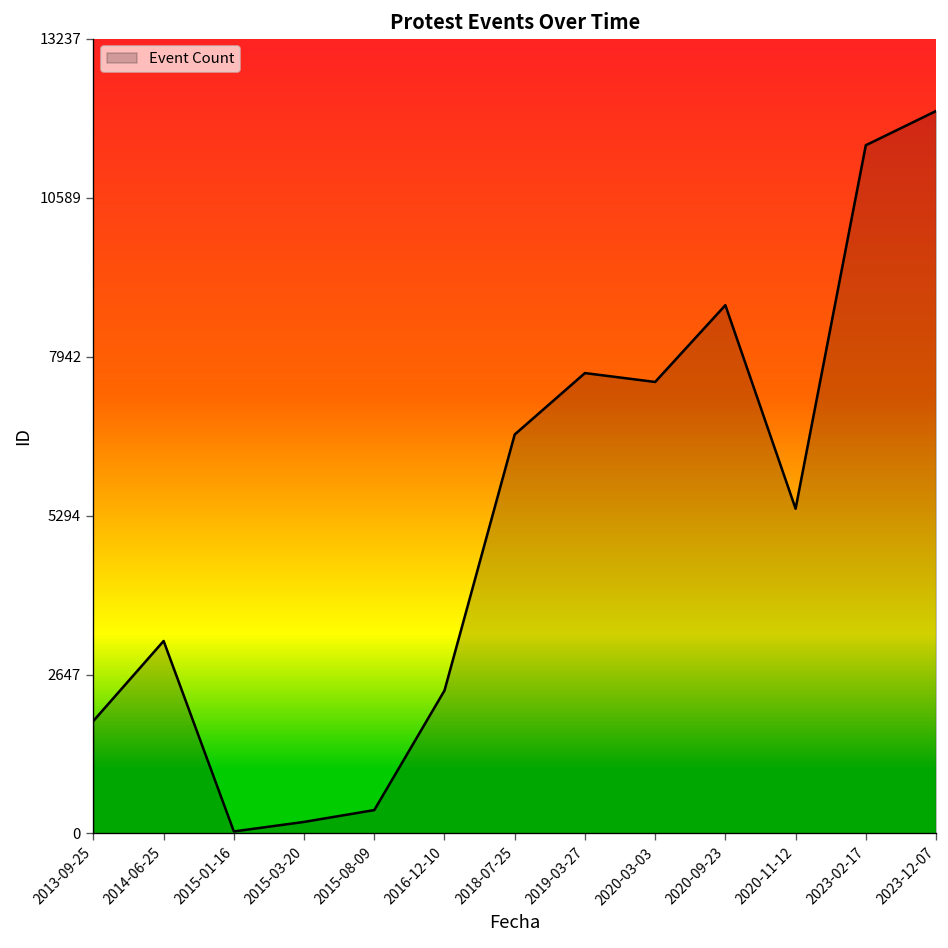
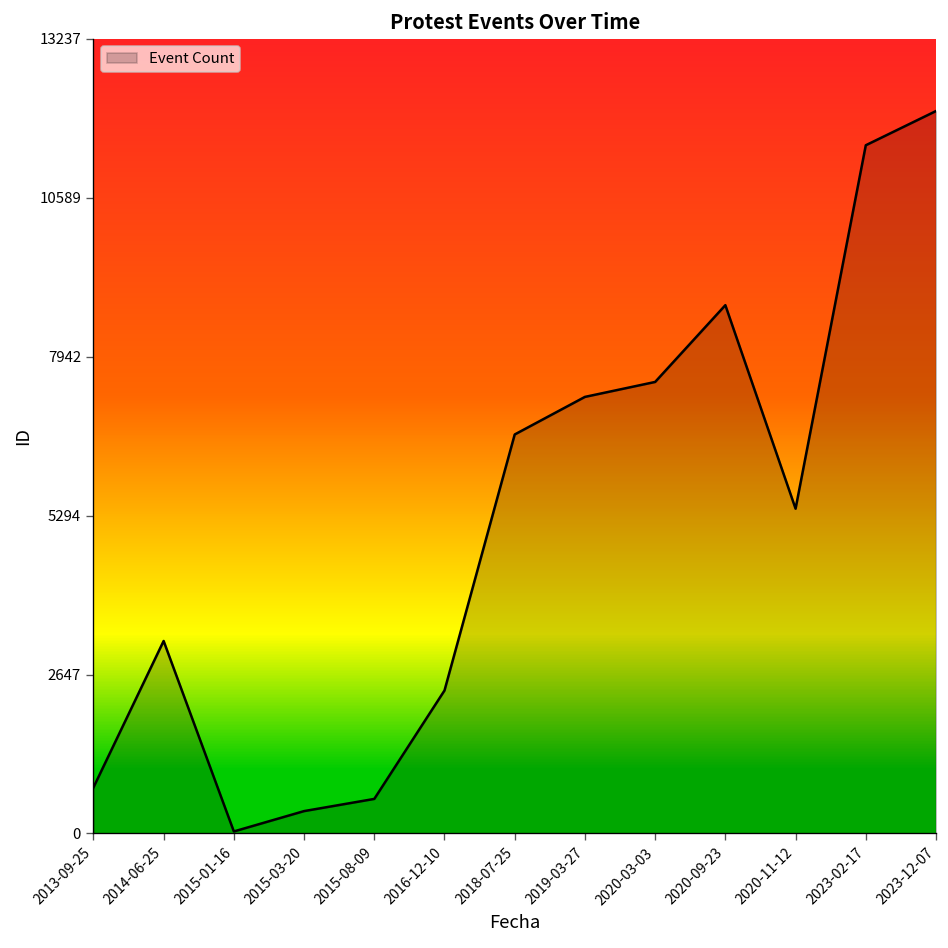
2013-09-25: 1900 -> 800
2015-03-20: 200 -> 400
2015-08-09: 400 -> 600
2019-03-27: 7700 -> 7300
